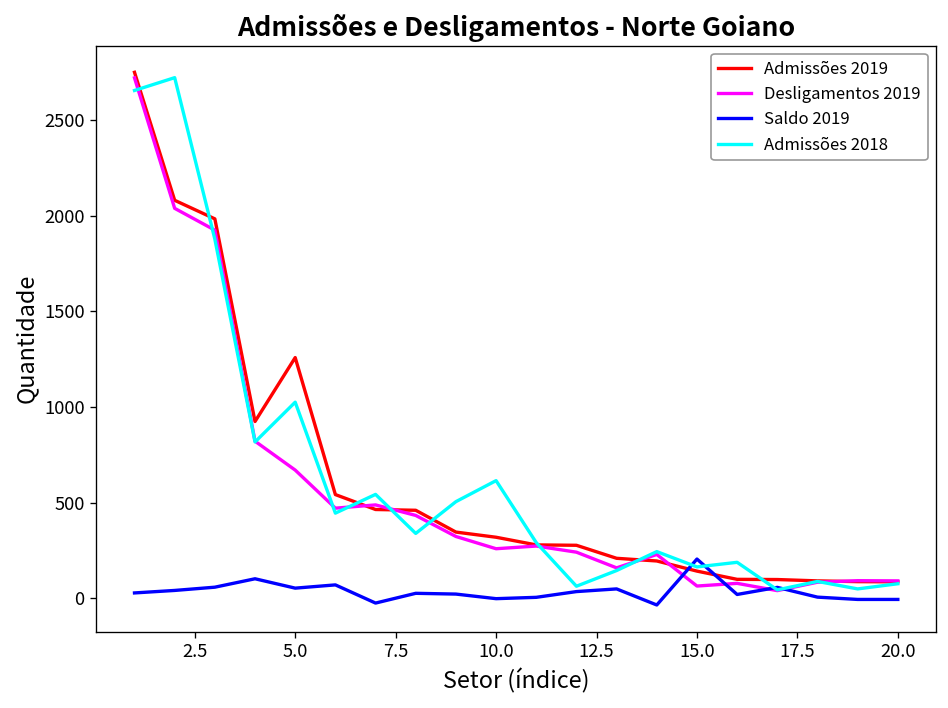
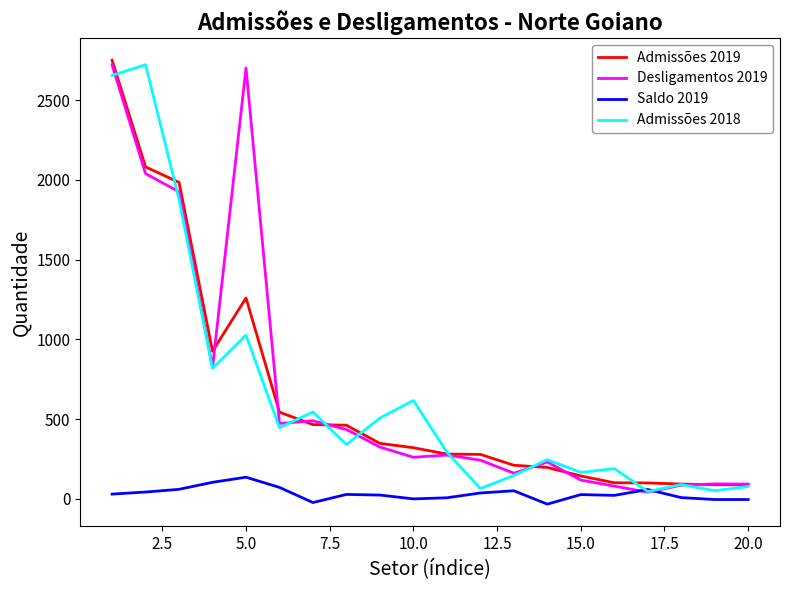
Desligamentos 2019, 5.0: 670 -> 2700
Saldo 2019, 5.0: 50 -> 140
Desligamentos 2019, 15.0: 70 -> 120
Saldo 2019, 15.0: 210 -> 30
